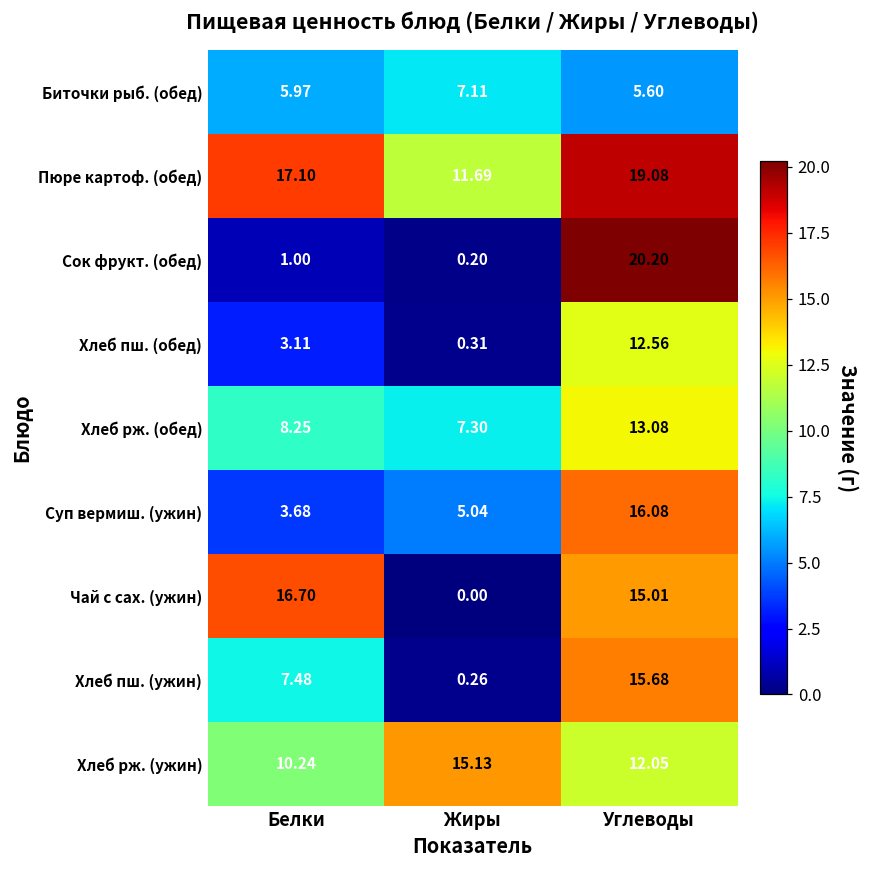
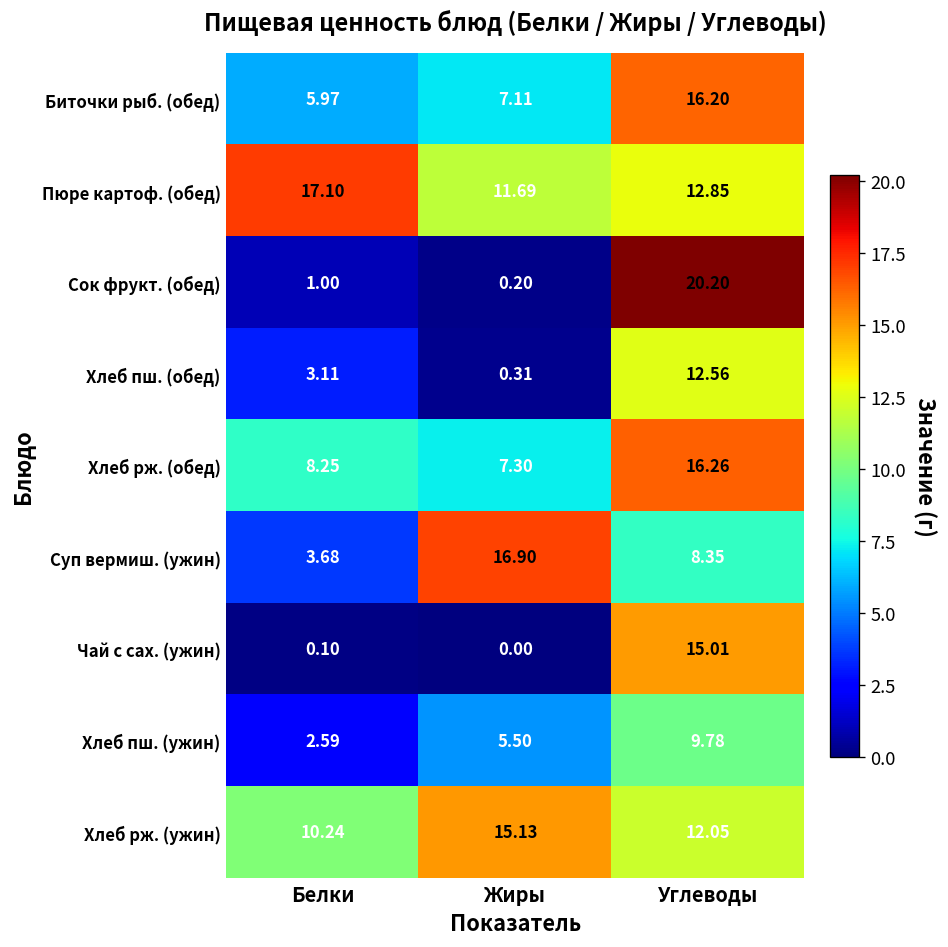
Биточки рыб. (обед), Углеводы: 5.60 -> 16.20
Пюре картоф. (обед), Углеводы: 19.08 -> 12.85
Хлеб рж. (обед), Углеводы: 13.08 -> 16.26
Суп вермиш. (ужин), Жиры: 5.04 -> 16.90
Суп вермиш. (ужин), Углеводы: 16.08 -> 8.35
Чай с сах. (ужин), Белки: 16.70 -> 0.10
Хлеб пш. (ужин), Белки: 7.48 -> 2.59
Хлеб пш. (ужин), Жиры: 0.26 -> 5.50
Хлеб пш. (ужин), Углеводы: 15.68 -> 9.78
